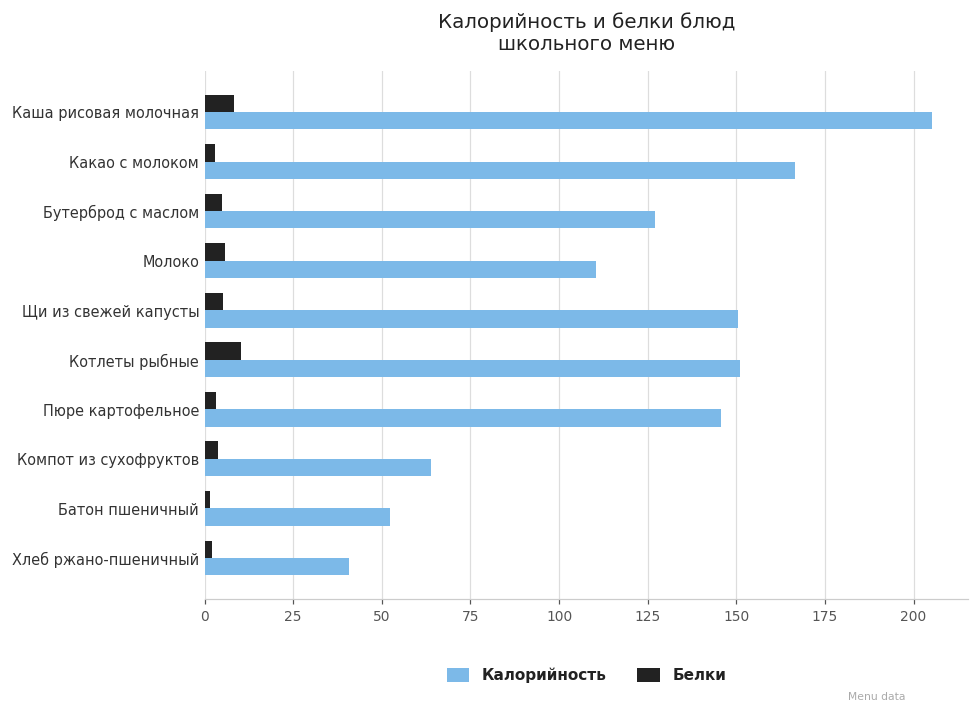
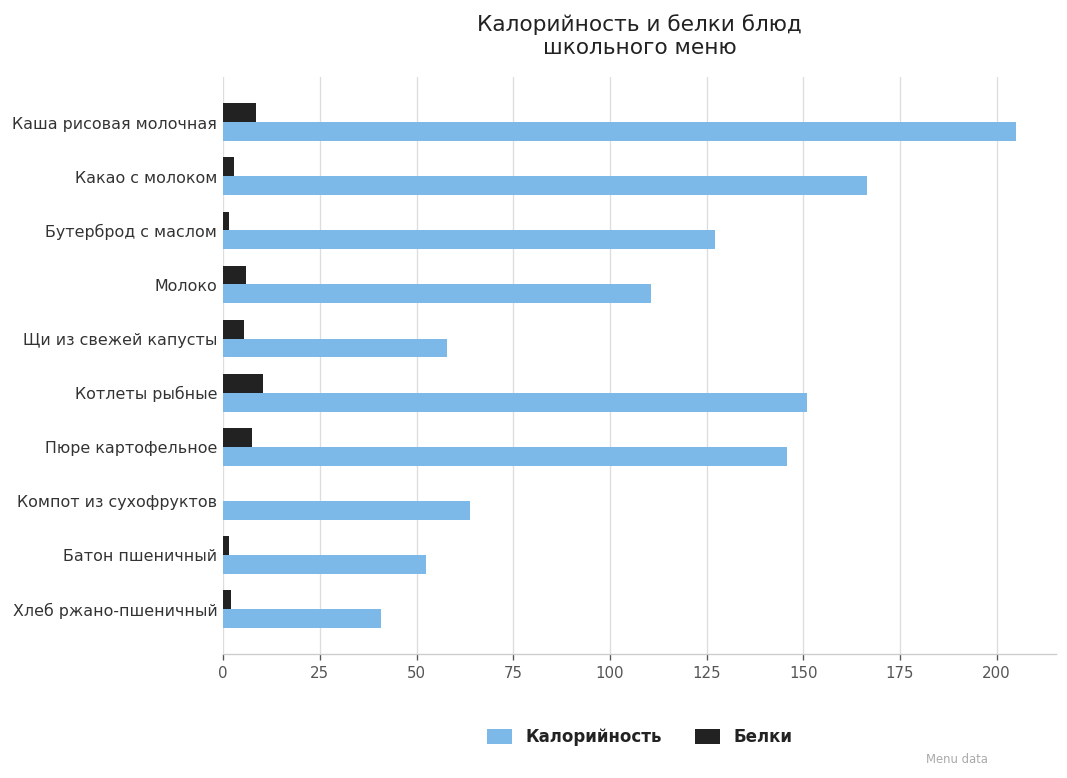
Белки, Бутерброд с маслом: 5 -> 2
Калорийность, Щи из свежей капусты: 150 -> 58
Белки, Пюре картофельное: 3 -> 8
Белки, Компот из сухофруктов: 4 -> 0
